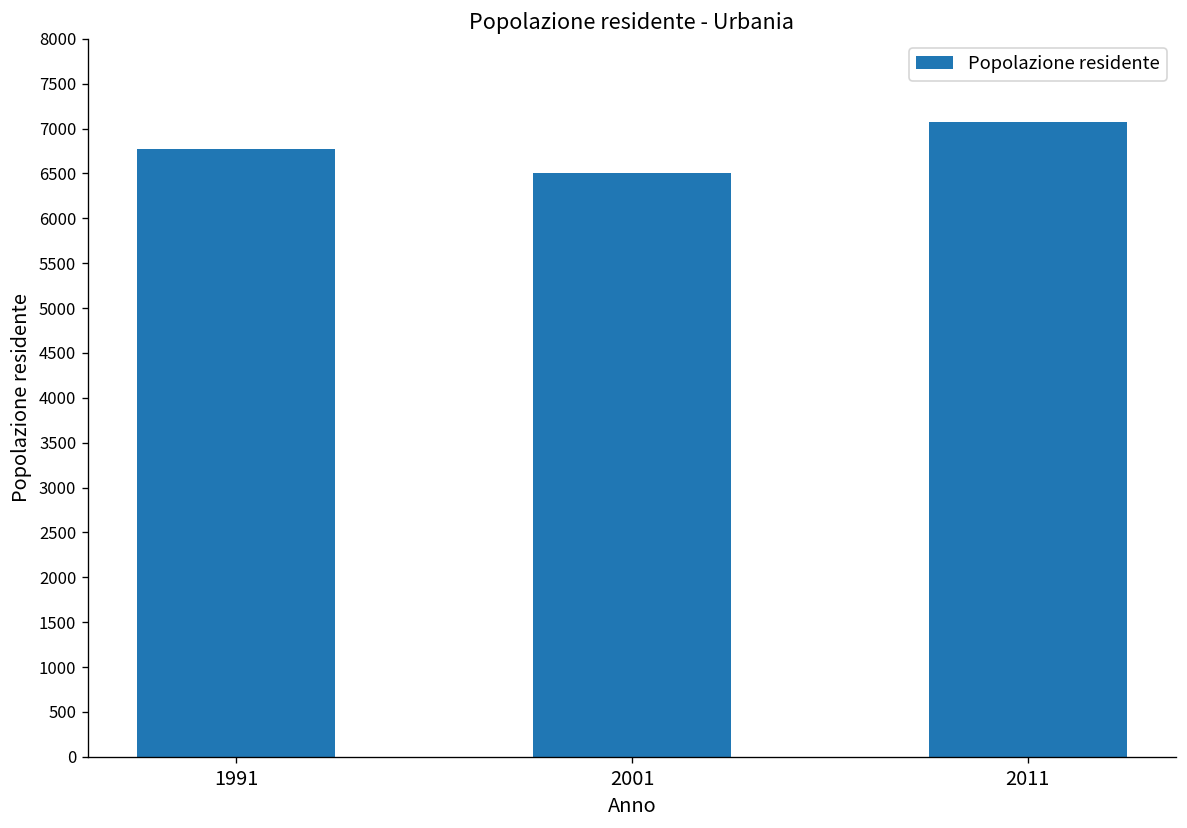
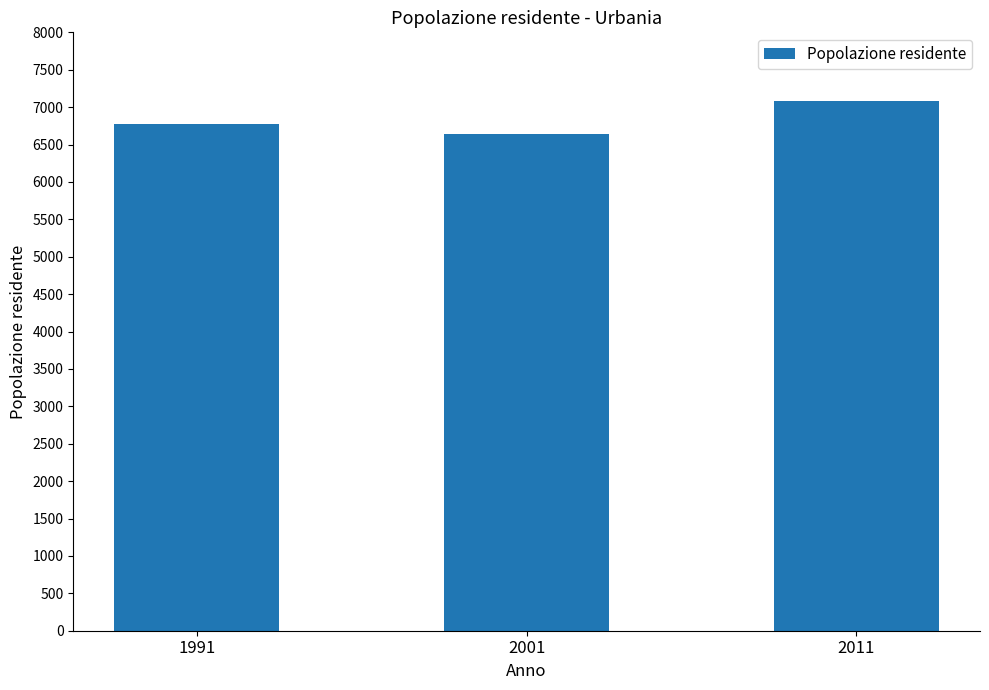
2001: 6500 -> 6600
